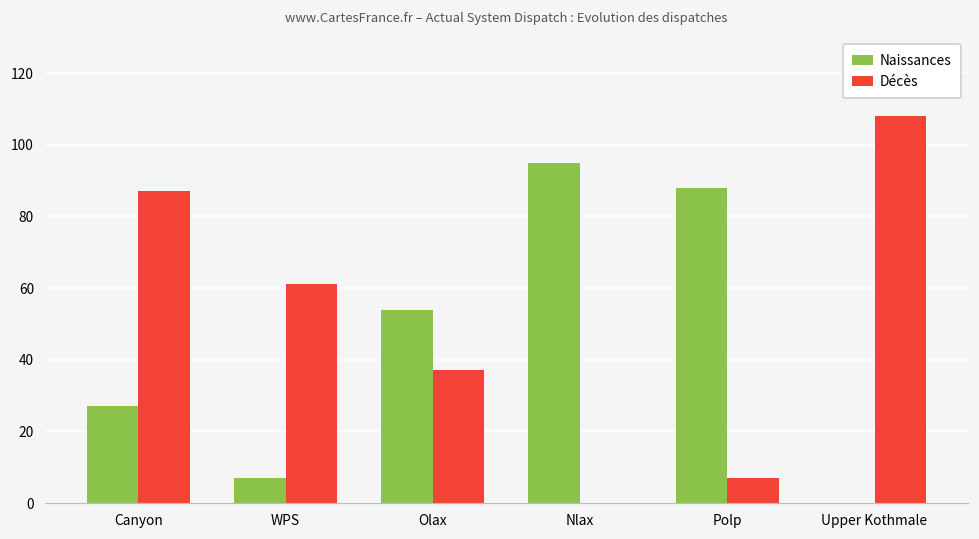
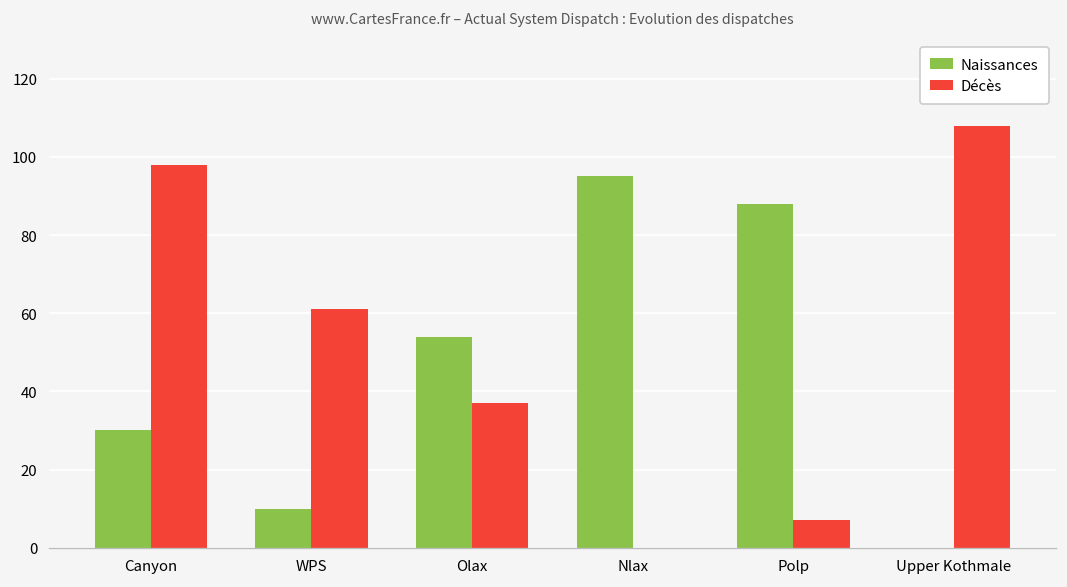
Naissances, Canyon: 27 -> 30
Décès, Canyon: 87 -> 98
Naissances, WPS: 7 -> 10
